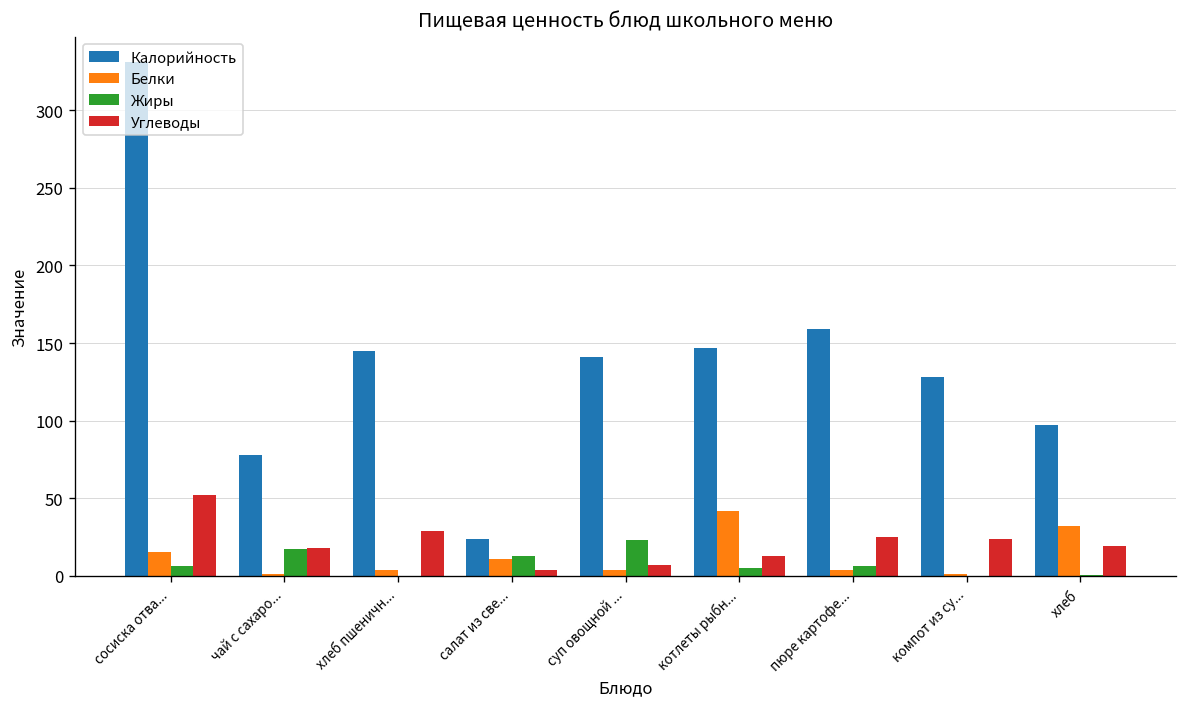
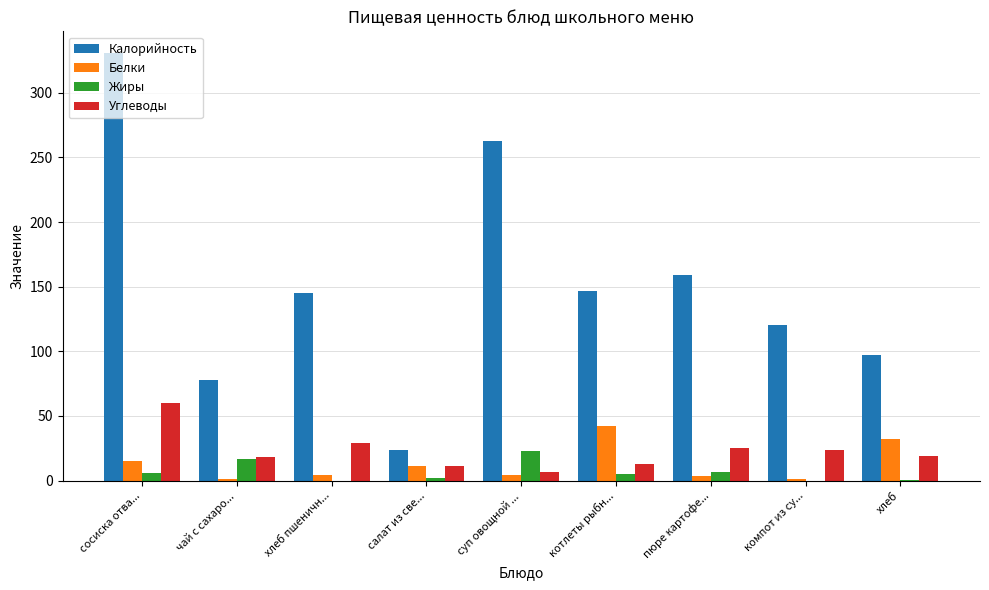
Углеводы, сосиска отва...: 52 -> 60
Жиры, салат из све...: 13 -> 2
Углеводы, салат из све...: 4 -> 11
Калорийность, суп овощной ...: 141 -> 263
Калорийность, компот из су...: 128 -> 120
